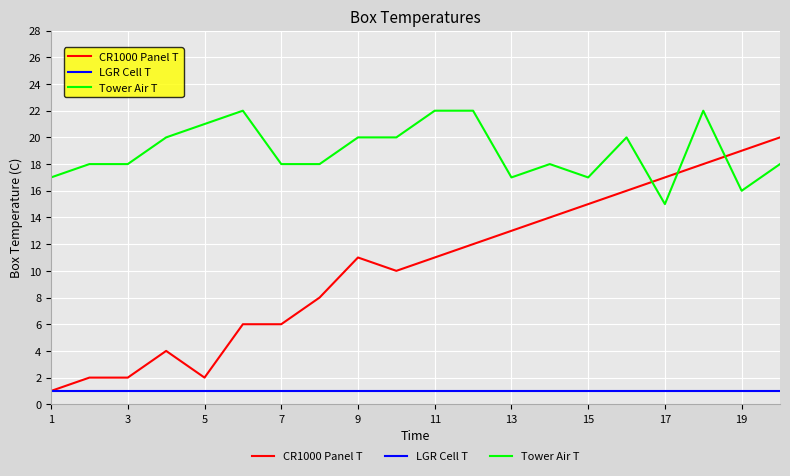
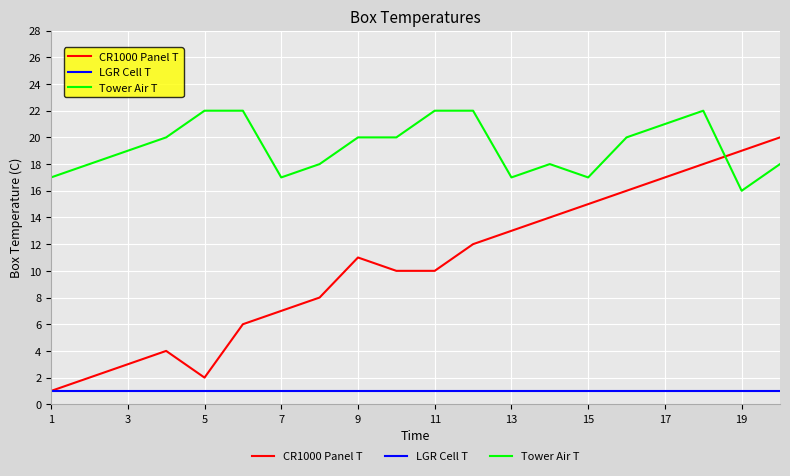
CR1000 Panel T, 3: 2 -> 3
Tower Air T, 3: 18 -> 19
Tower Air T, 5: 21 -> 22
CR1000 Panel T, 7: 6 -> 7
Tower Air T, 7: 18 -> 17
CR1000 Panel T, 11: 11 -> 10
Tower Air T, 17: 15 -> 21
